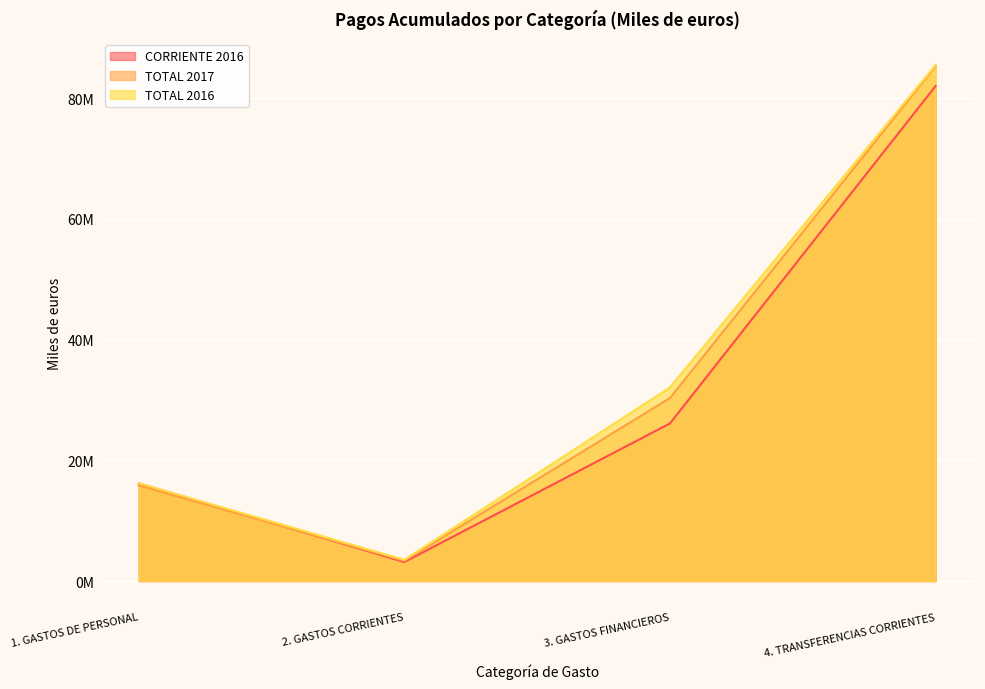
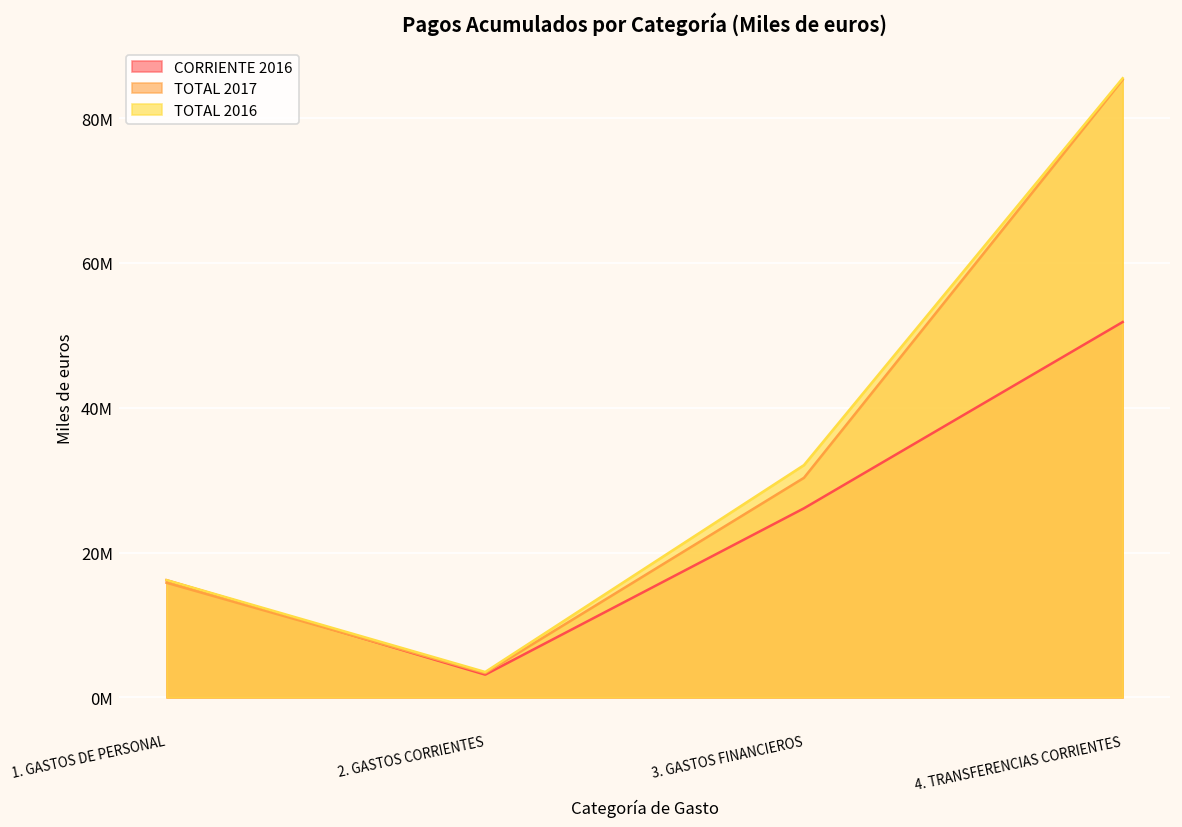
CORRIENTE 2016, 4. TRANSFERENCIAS CORRIENTES: 82000000 -> 52000000
